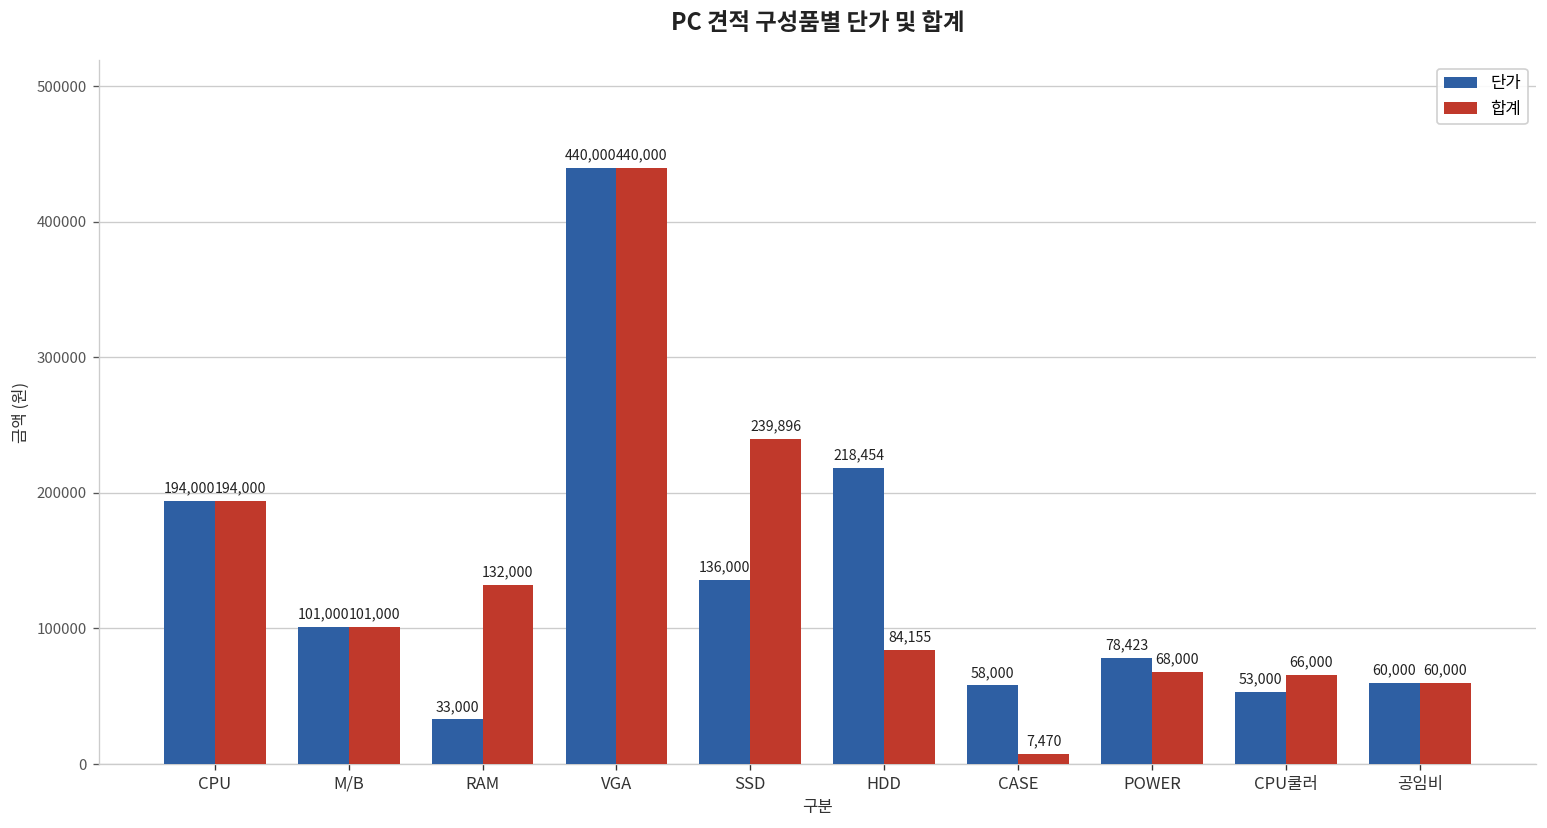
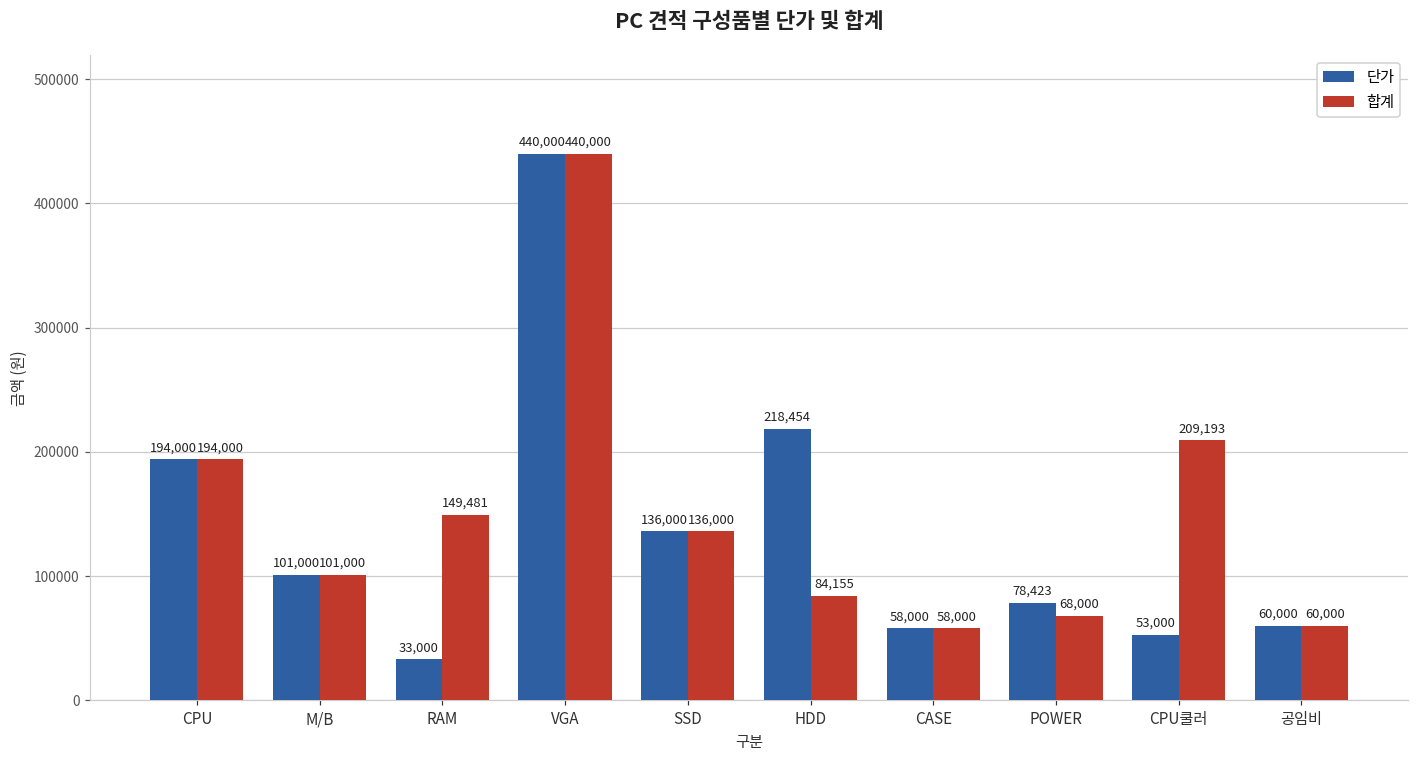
합계, RAM: 132,000 -> 149,481
합계, SSD: 239,896 -> 136,000
합계, CASE: 7,470 -> 58,000
합계, CPU쿨러: 66,000 -> 209,193
